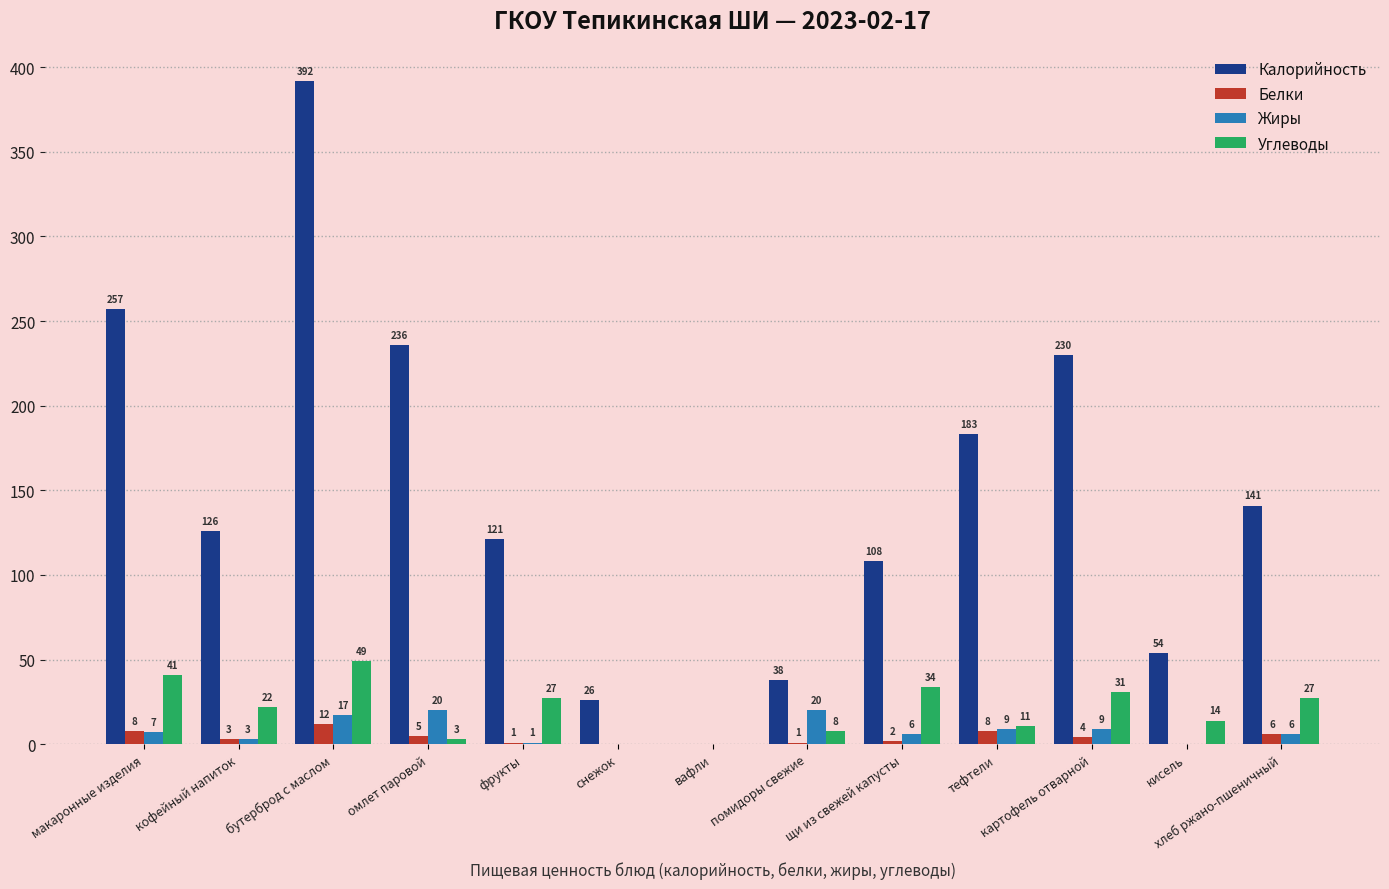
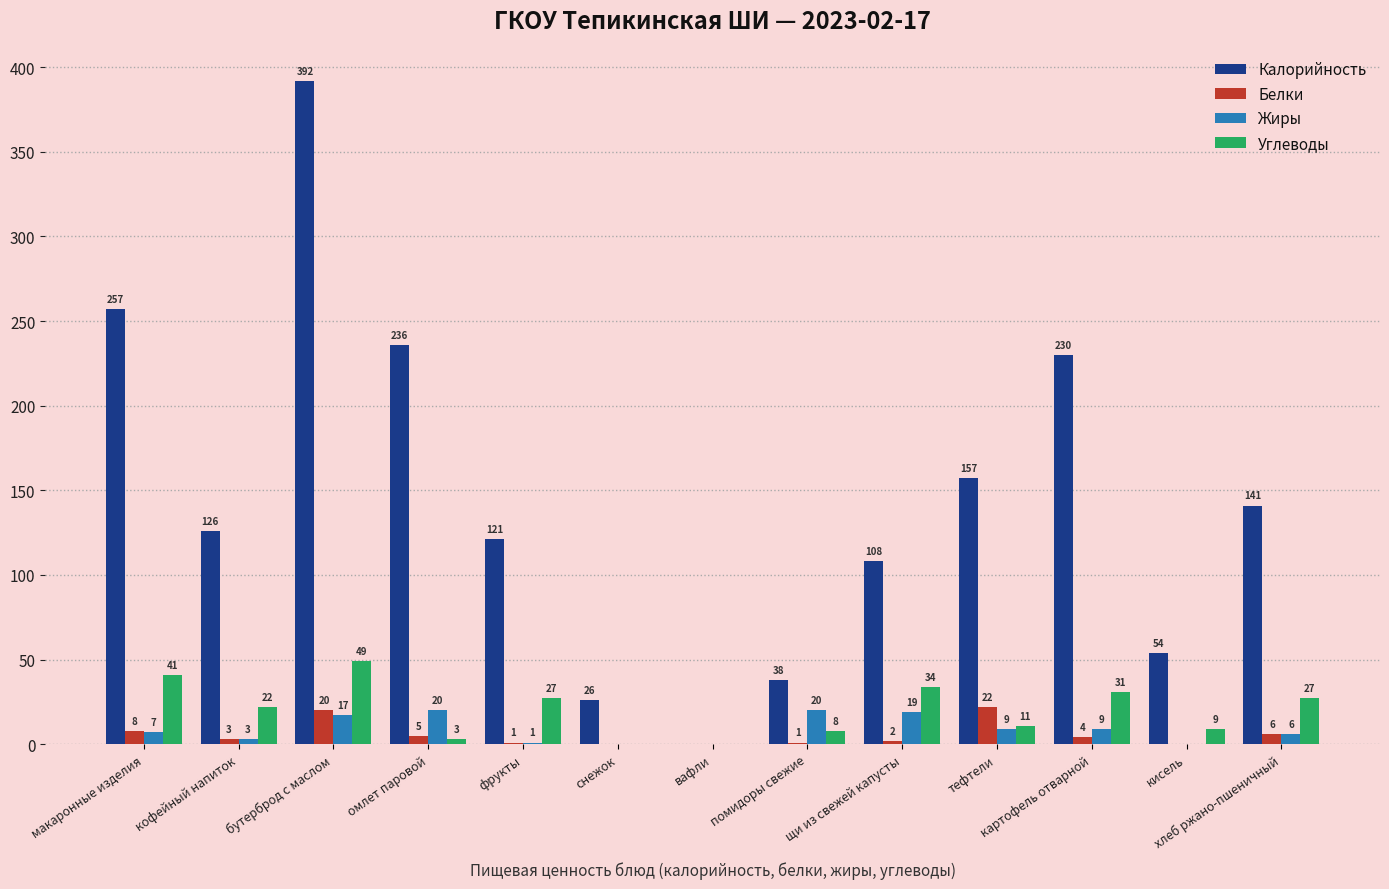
Белки, бутерброд с маслом: 12 -> 20
Жиры, щи из свежей капусты: 6 -> 19
Калорийность, тефтели: 183 -> 157
Белки, тефтели: 8 -> 22
Углеводы, кисель: 14 -> 9
